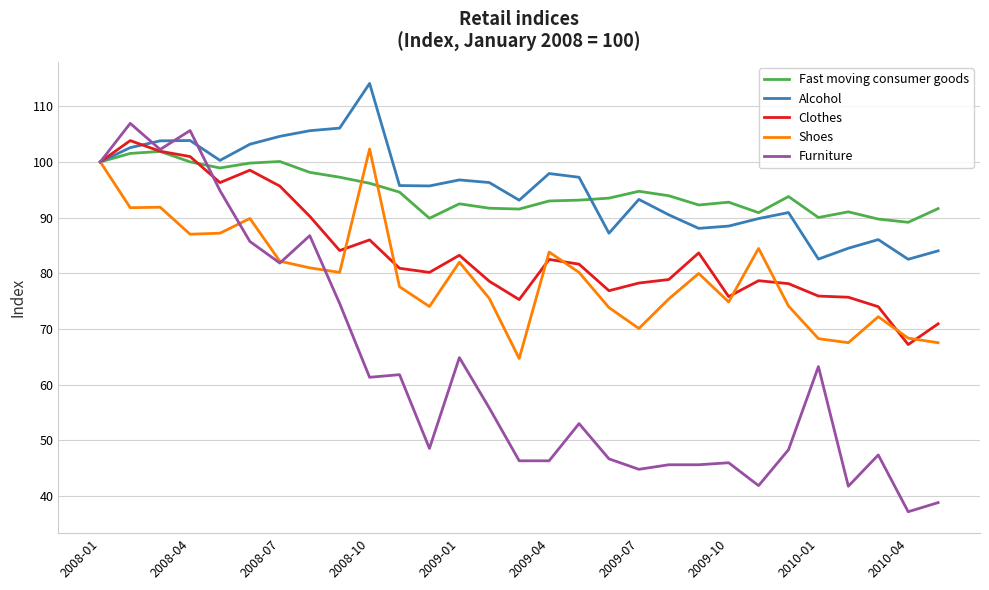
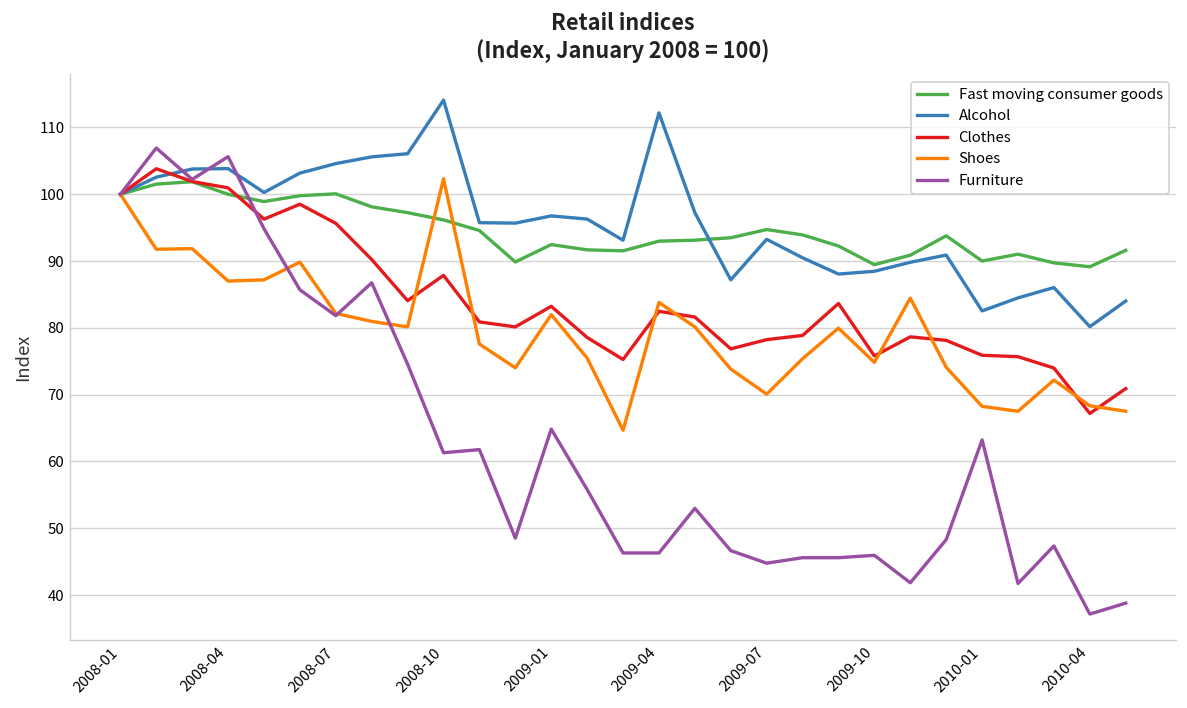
Clothes, 2008-10: 86 -> 88
Alcohol, 2009-04: 98 -> 112
Fast moving consumer goods, 2009-10: 93 -> 89
Alcohol, 2010-04: 83 -> 80
